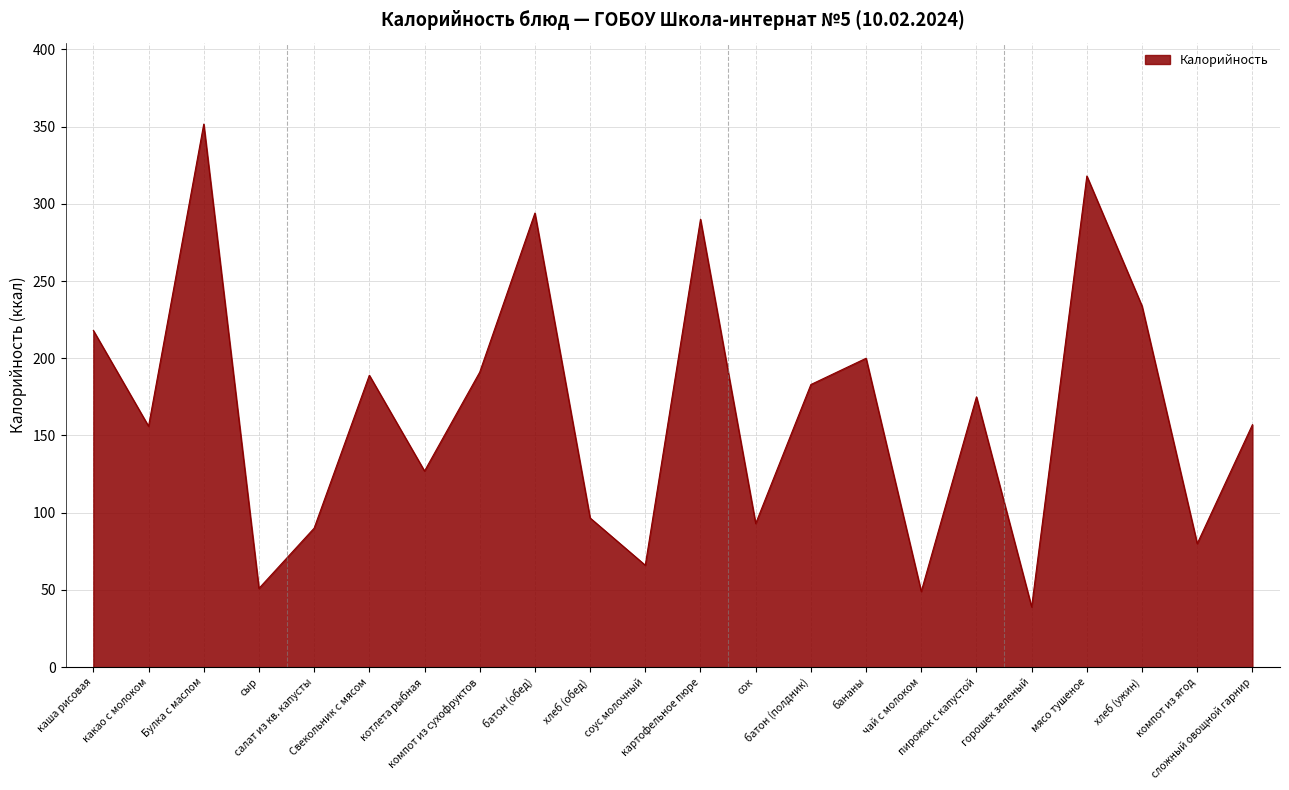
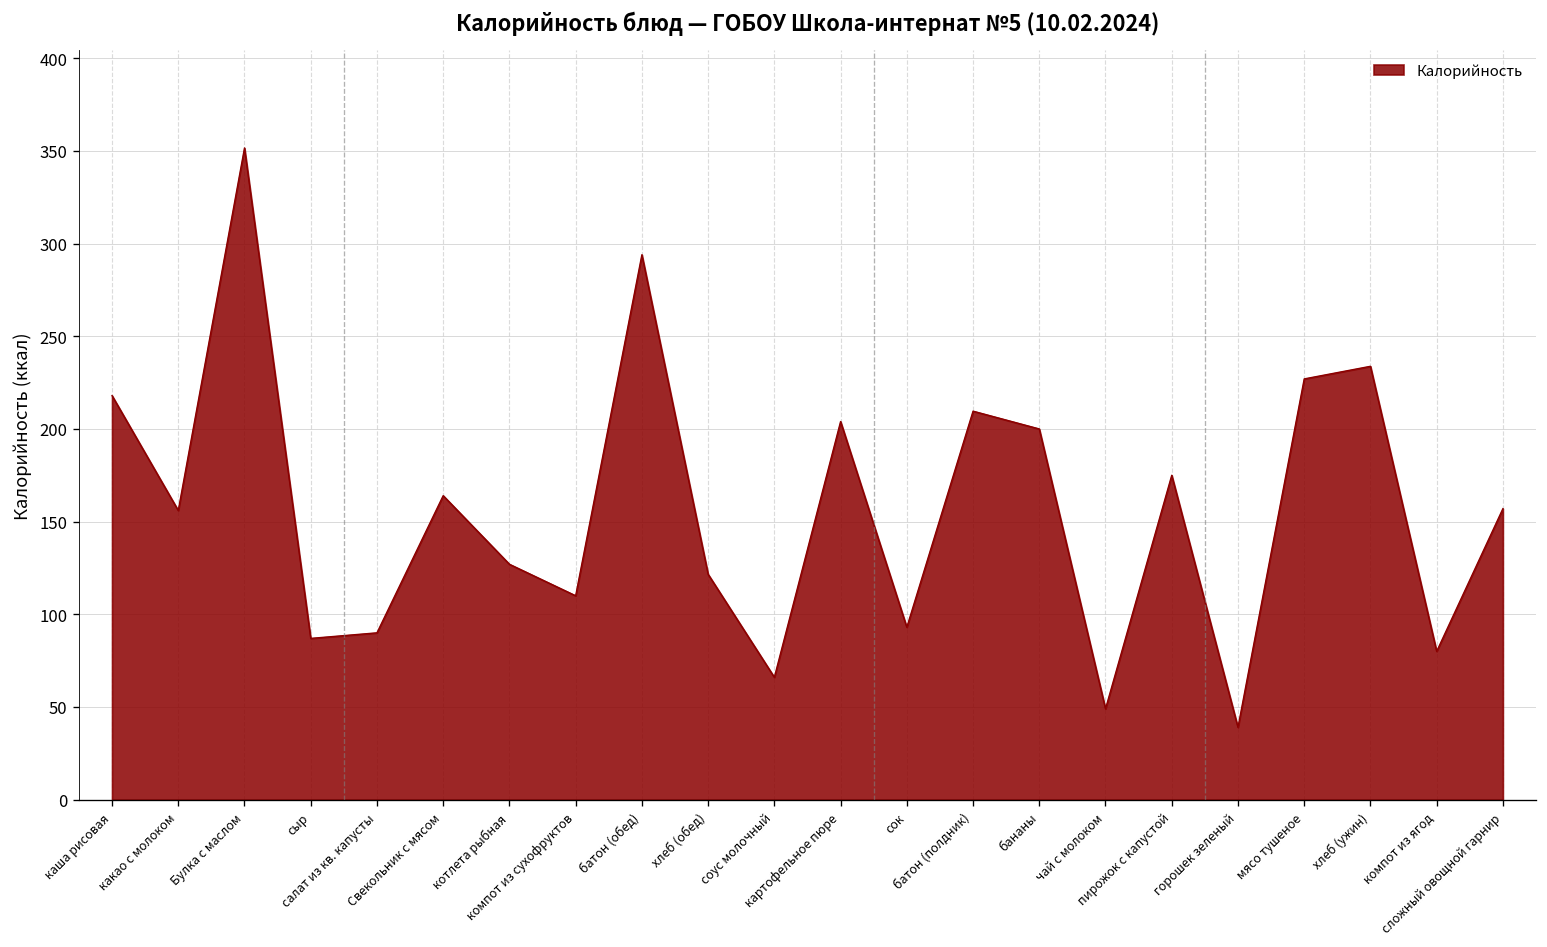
сыр: 51 -> 87
Свекольник с мясом: 189 -> 164
компот из сухофруктов: 191 -> 110
хлеб (обед): 97 -> 122
картофельное пюре: 290 -> 204
батон (полдник): 183 -> 210
мясо тушеное: 318 -> 227
